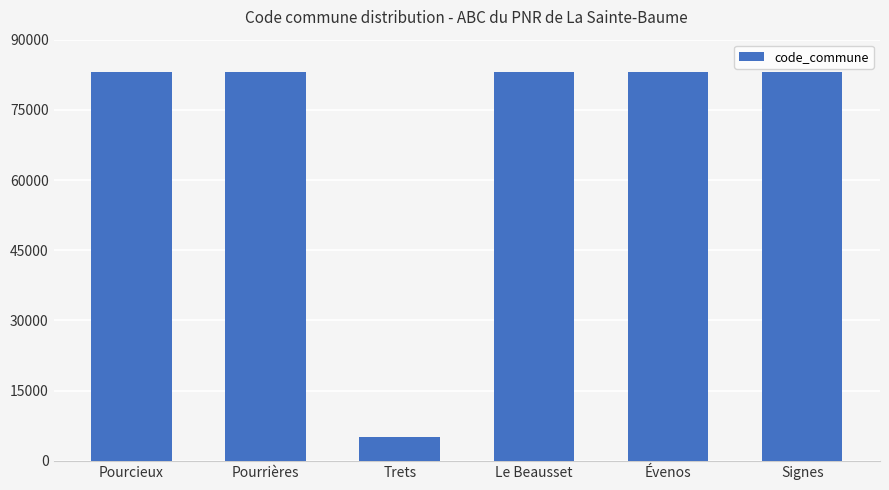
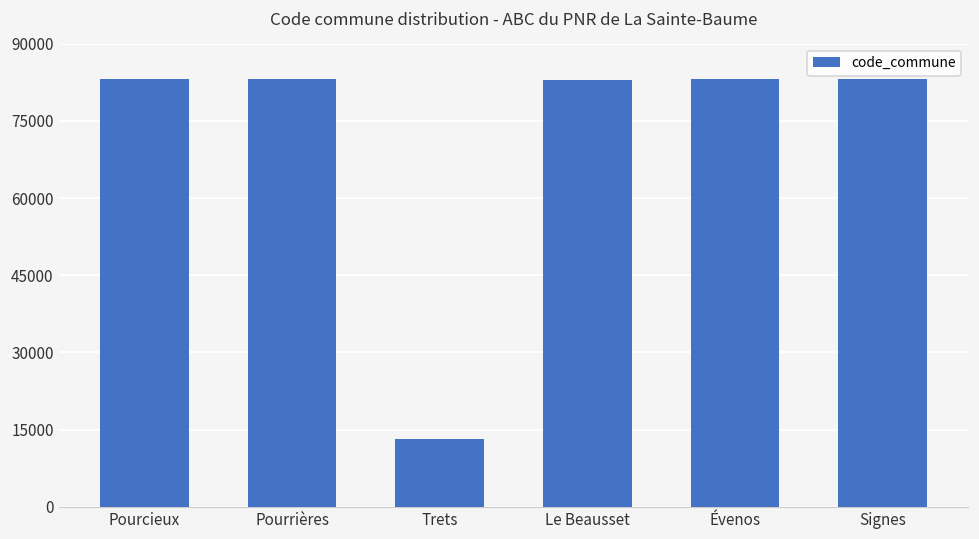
Trets: 5000 -> 13000
